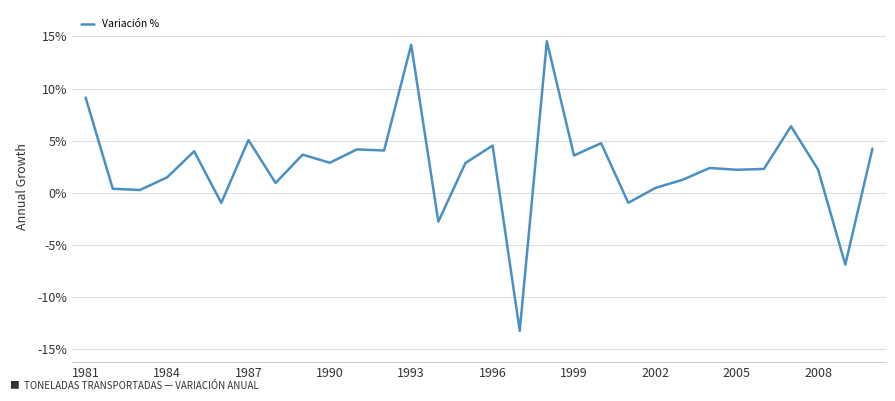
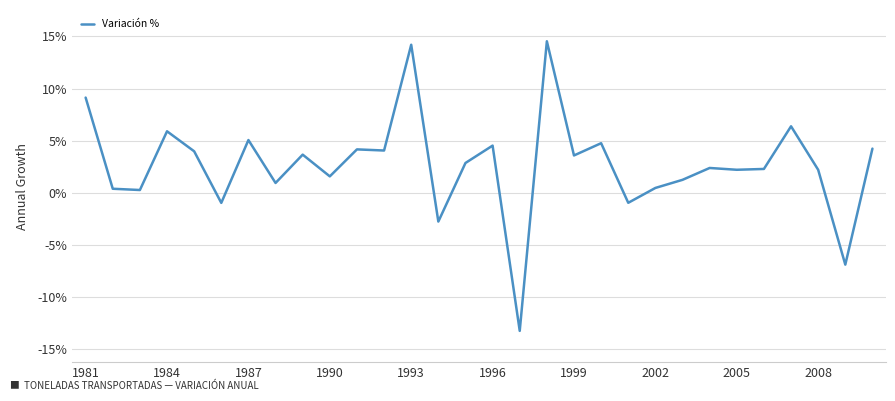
1984: 1.5% -> 5.9%
1990: 2.9% -> 1.6%
